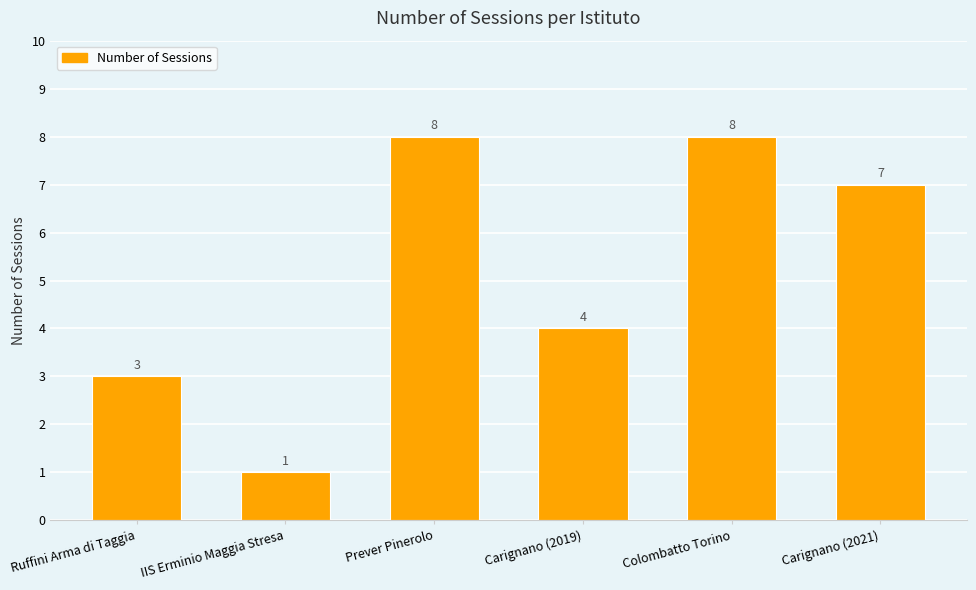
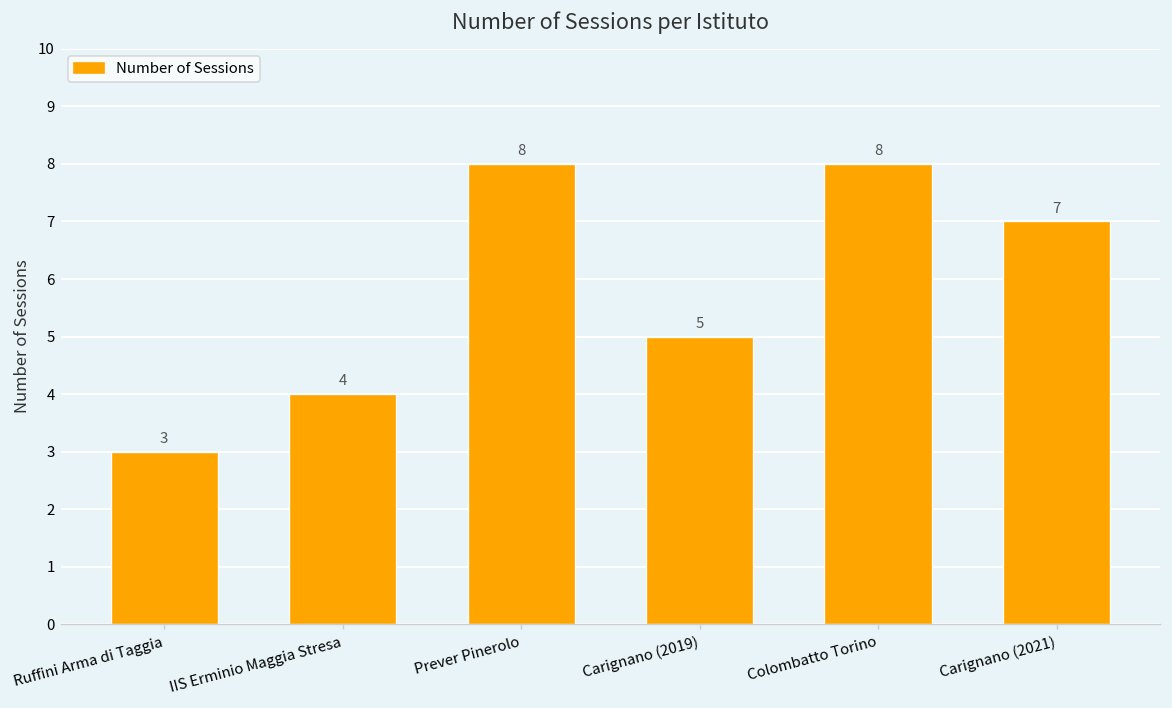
IIS Erminio Maggia Stresa: 1 -> 4
Carignano (2019): 4 -> 5
